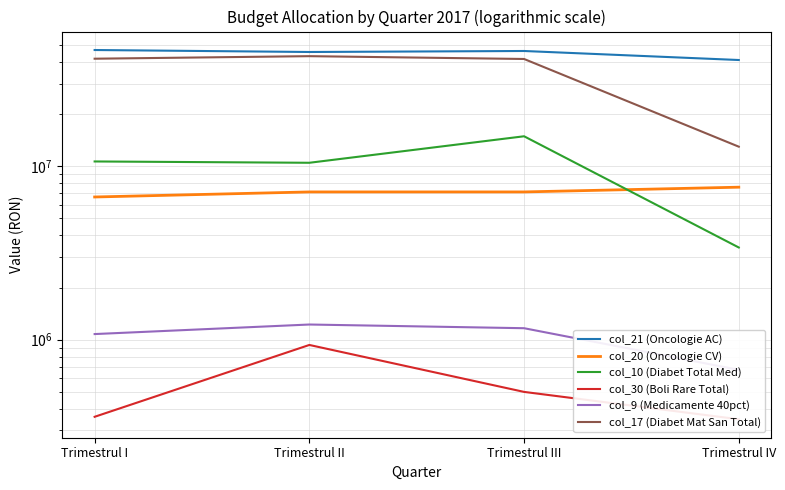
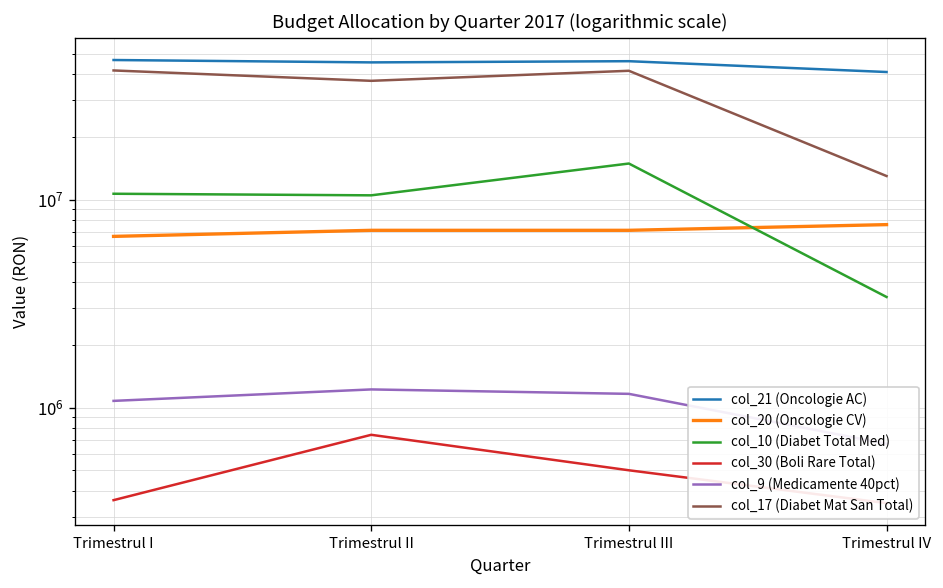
col_30 (Boli Rare Total), Trimestrul II: 900000 -> 740000
col_17 (Diabet Mat San Total), Trimestrul II: 43000000 -> 37000000
